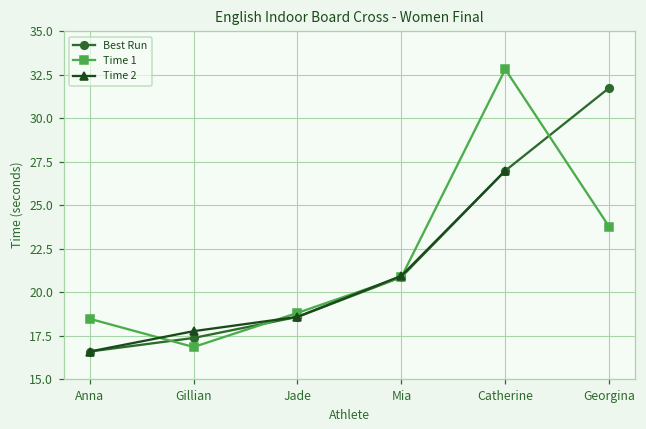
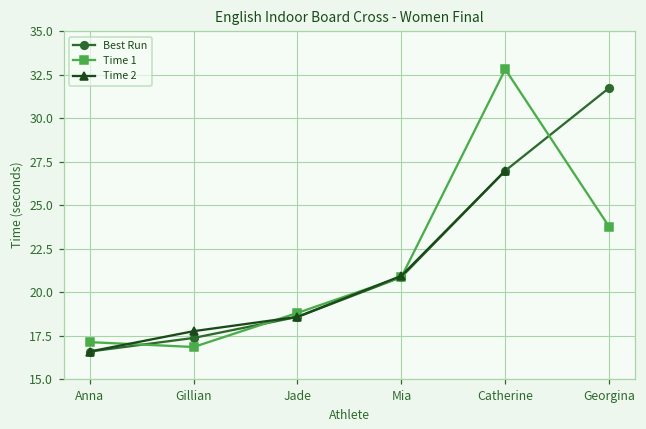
Time 1, Anna: 18.5 -> 17.1
